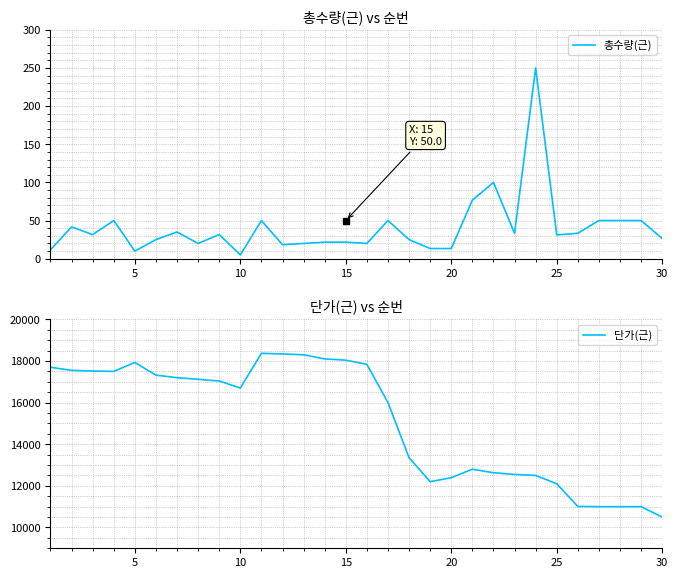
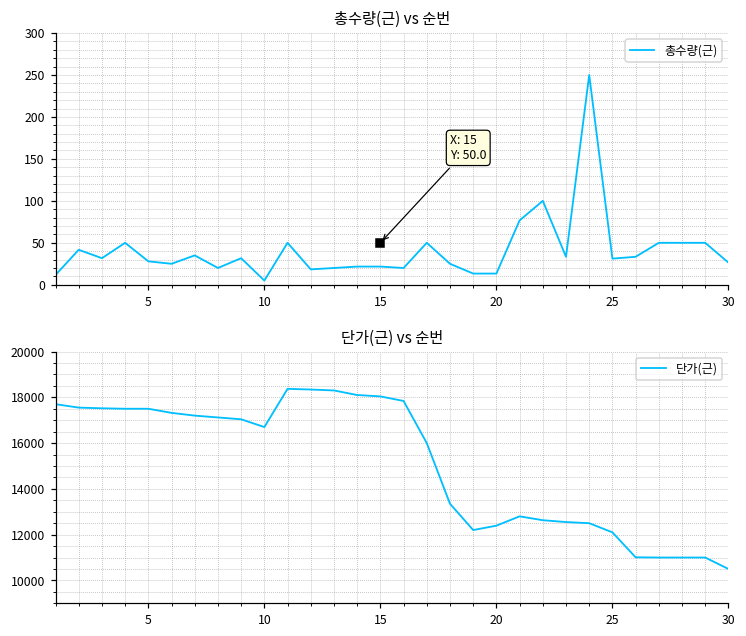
총수량(근) vs 순번, 총수량(근), 5: 10 -> 30
단가(근) vs 순번, 5: 17900 -> 17500
